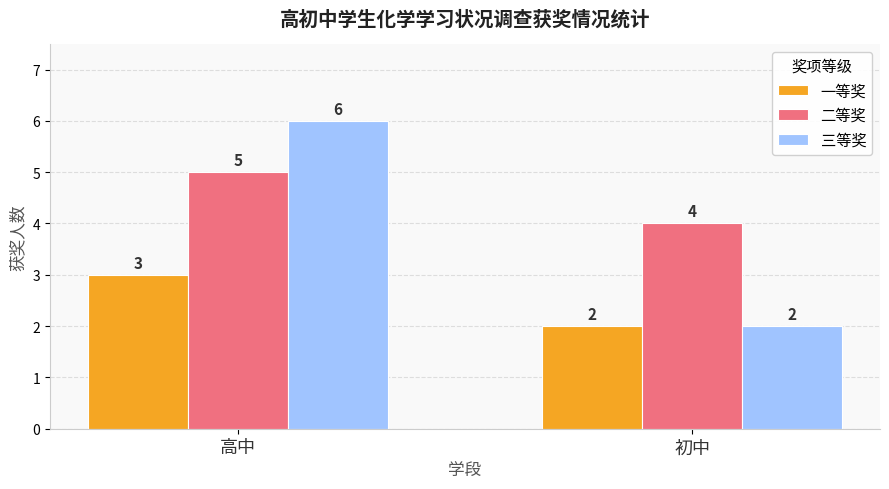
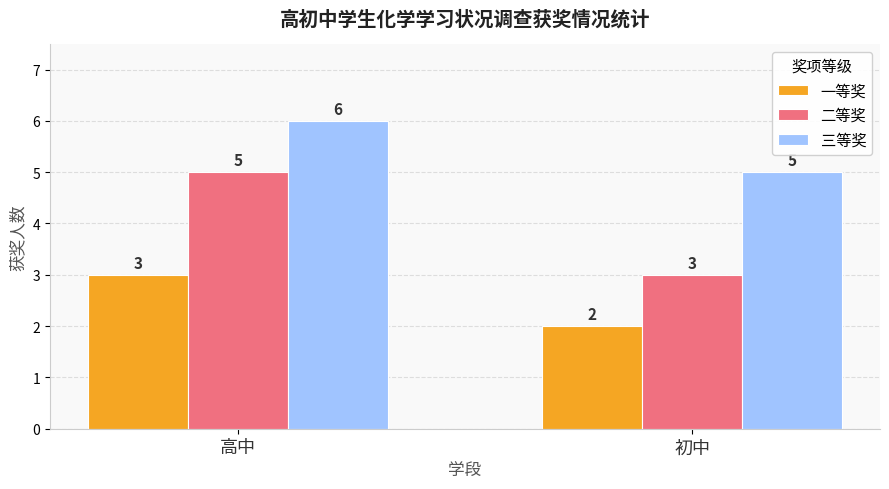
二等奖, 初中: 4 -> 3
三等奖, 初中: 2 -> 5
